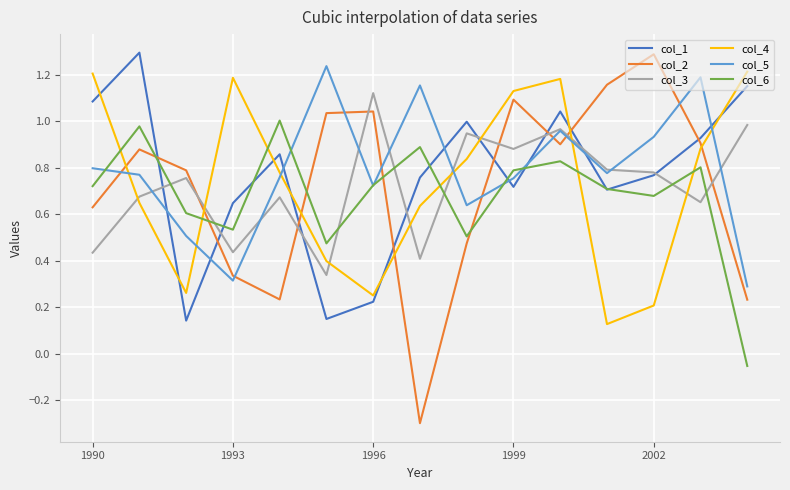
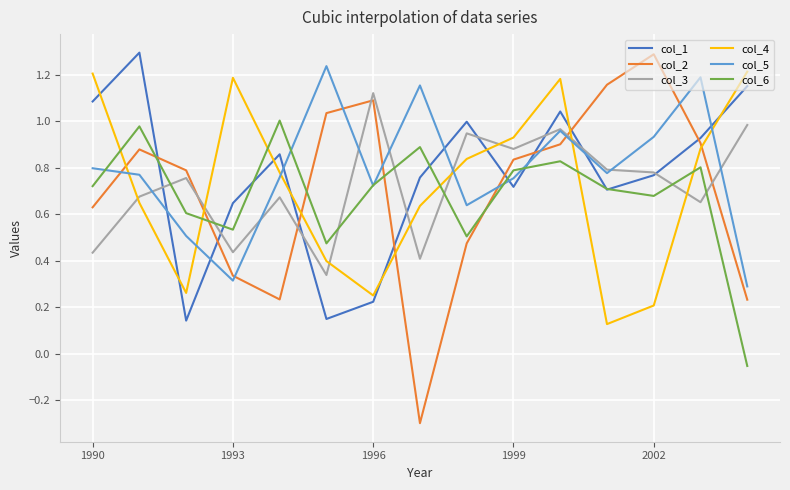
col_2, 1996: 1.04 -> 1.09
col_2, 1999: 1.09 -> 0.84
col_4, 1999: 1.13 -> 0.93
